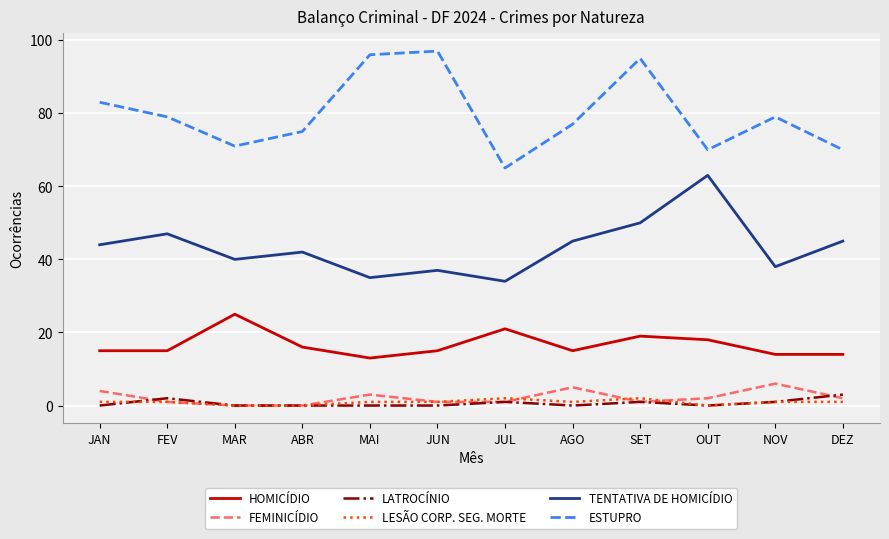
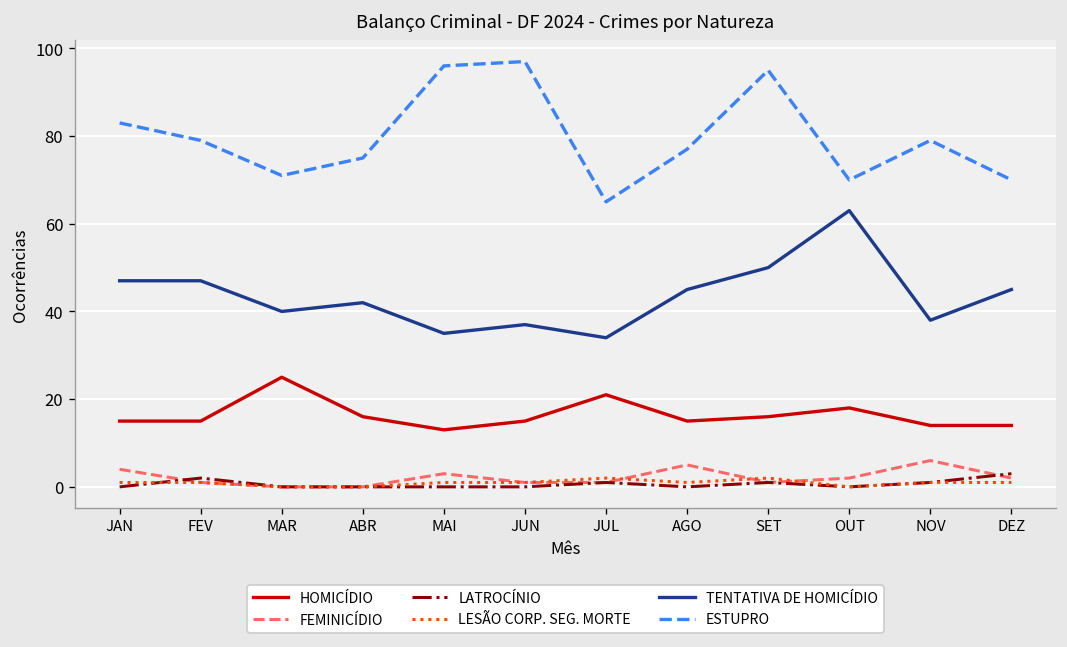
TENTATIVA DE HOMICÍDIO, JAN: 44 -> 47
HOMICÍDIO, SET: 19 -> 16
